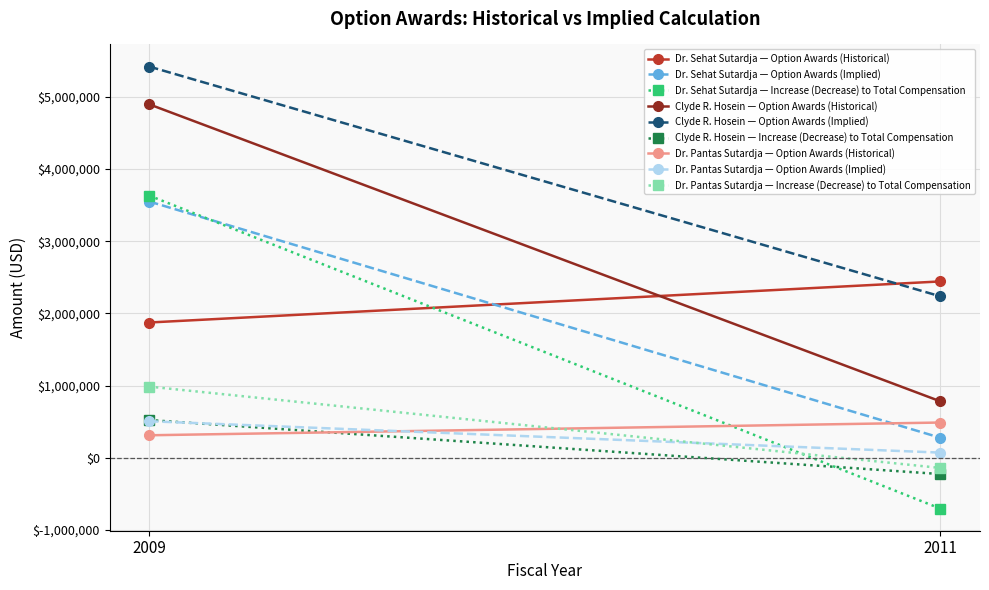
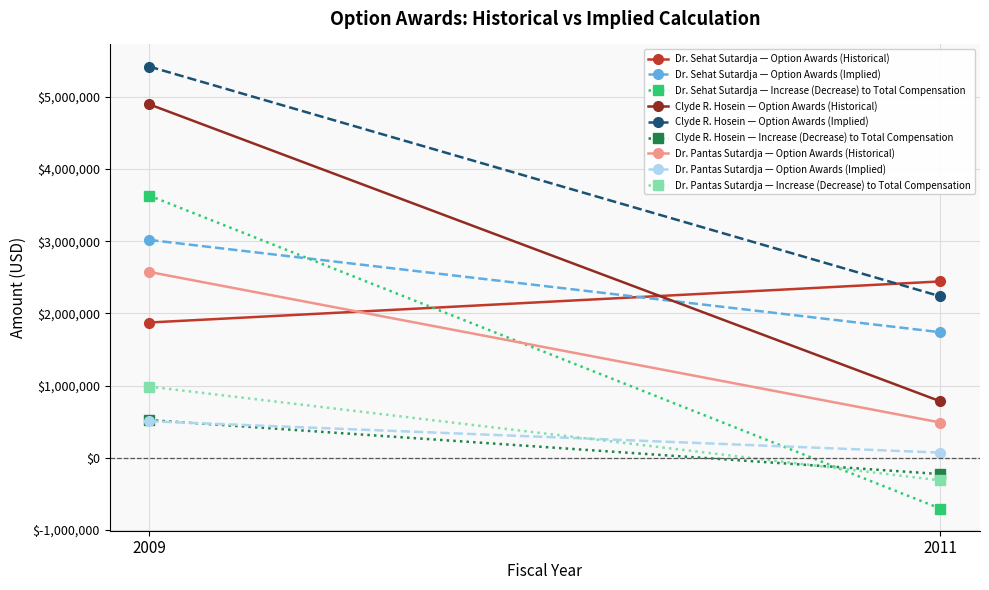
Dr. Sehat Sutardja — Option Awards (Implied), 2009: $3,600,000 -> $3,000,000
Dr. Pantas Sutardja — Option Awards (Historical), 2009: $300,000 -> $2,600,000
Dr. Sehat Sutardja — Option Awards (Implied), 2011: $300,000 -> $1,700,000
Dr. Pantas Sutardja — Increase (Decrease) to Total Compensation, 2011: $-100,000 -> $-300,000
